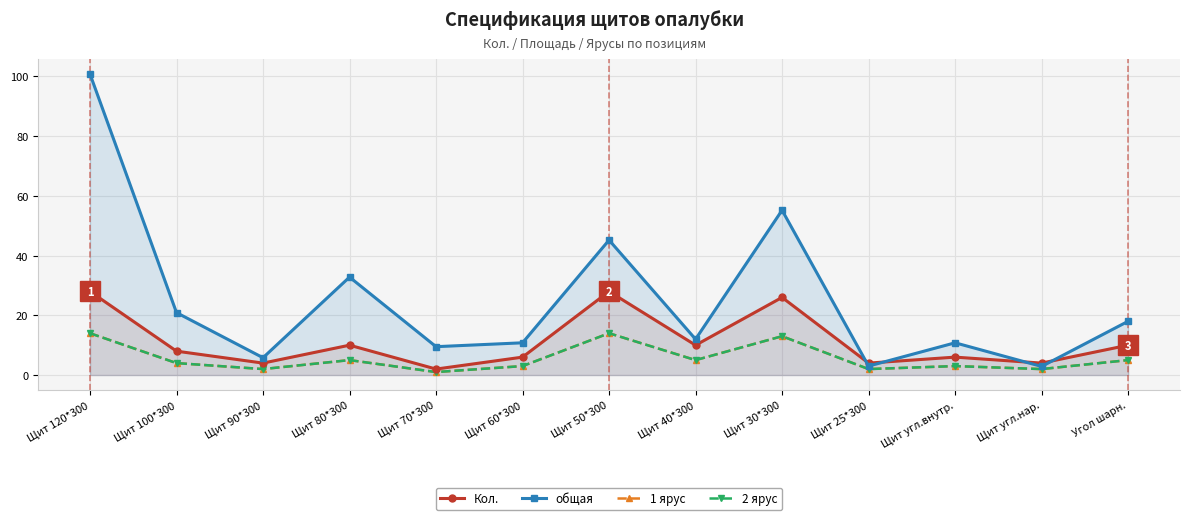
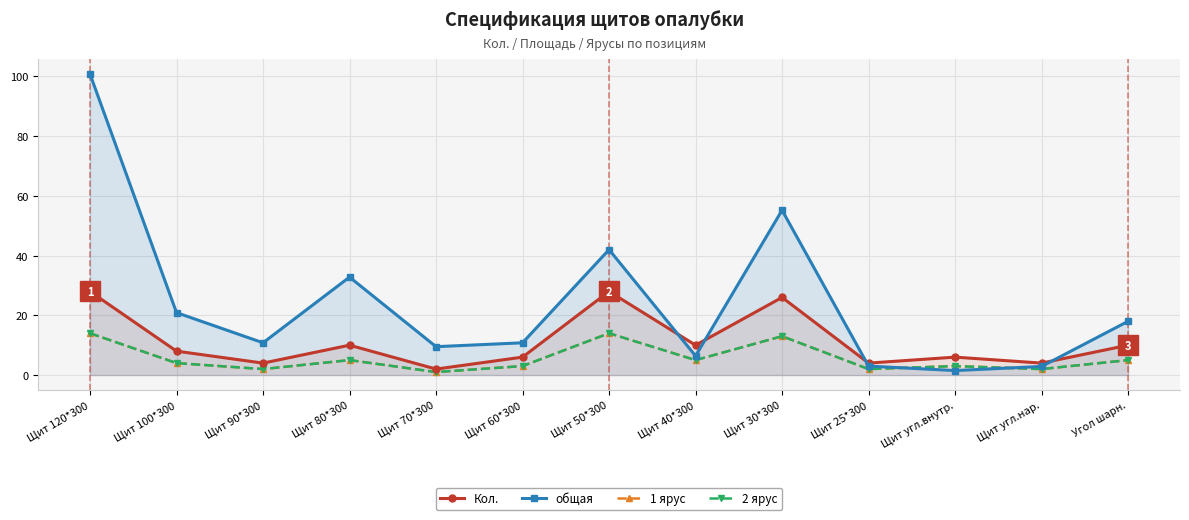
общая, Щит 90*300: 6 -> 11
общая, Щит 50*300: 45 -> 42
общая, Щит 40*300: 12 -> 6
общая, Щит угл.внутр.: 11 -> 2
